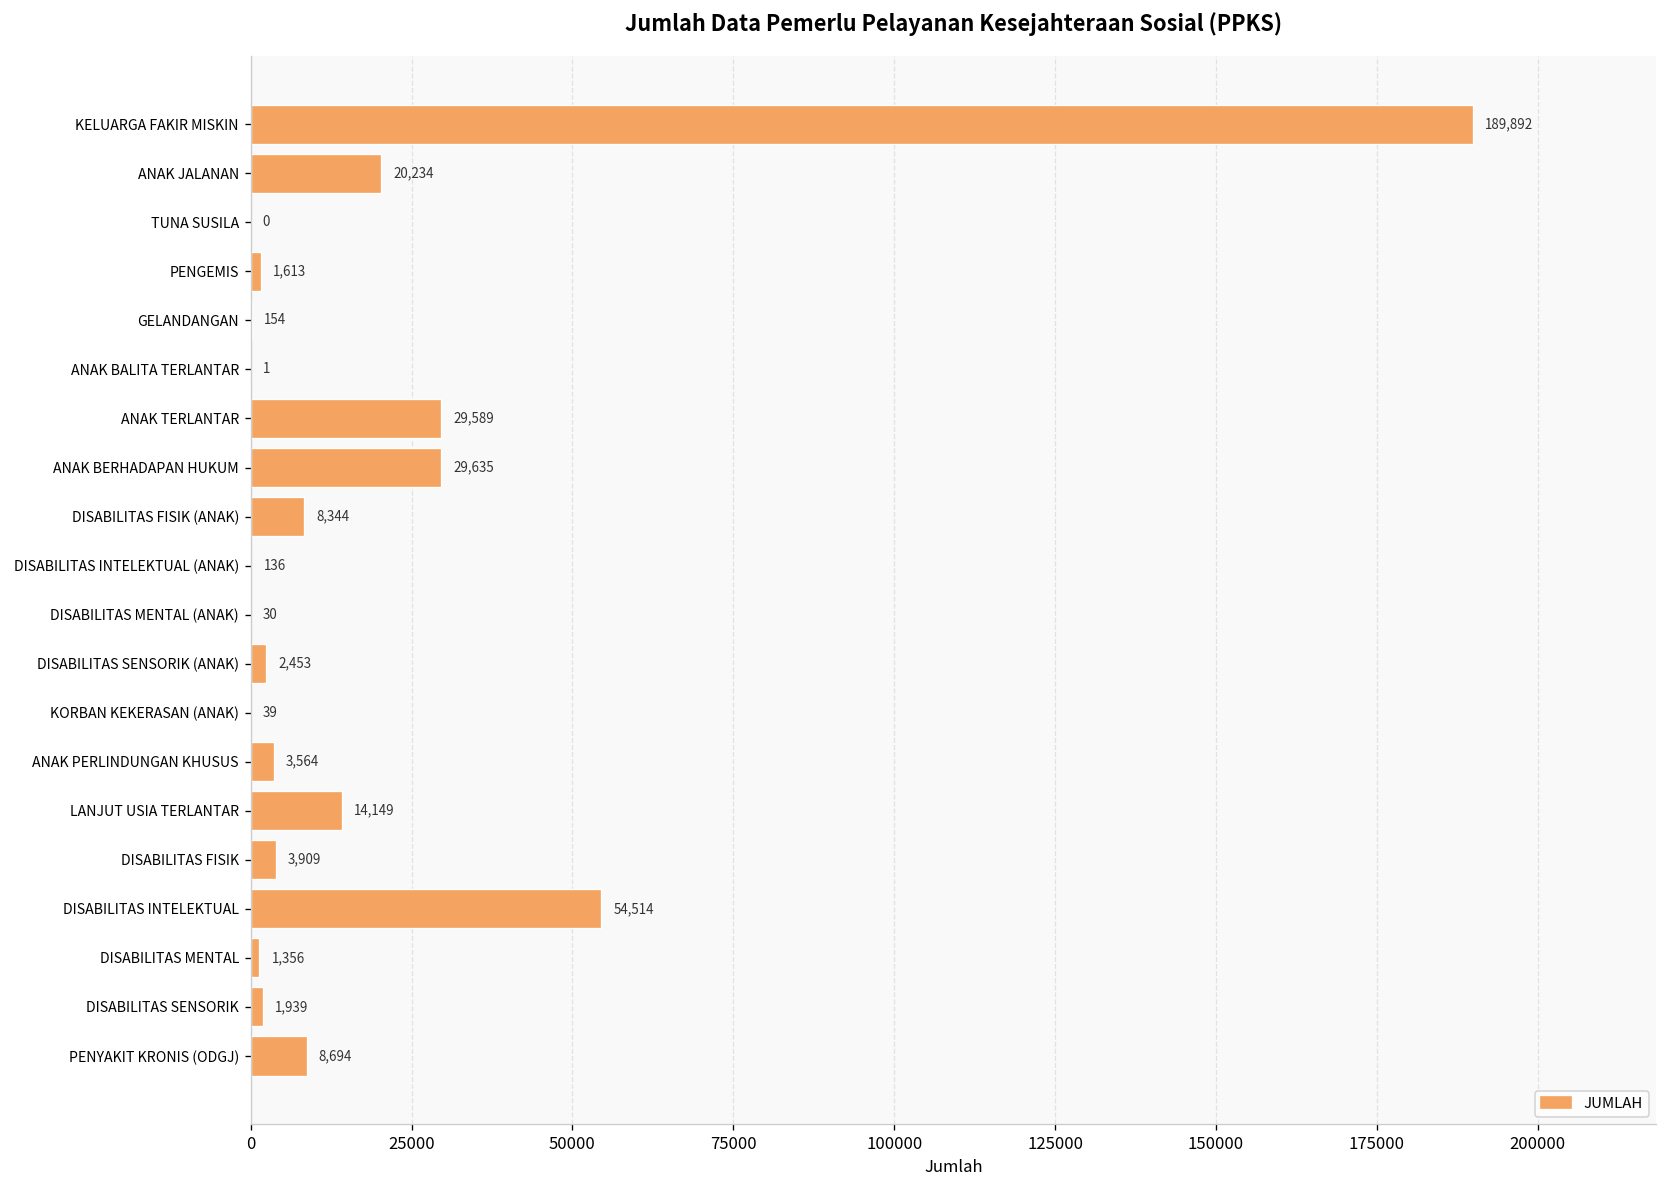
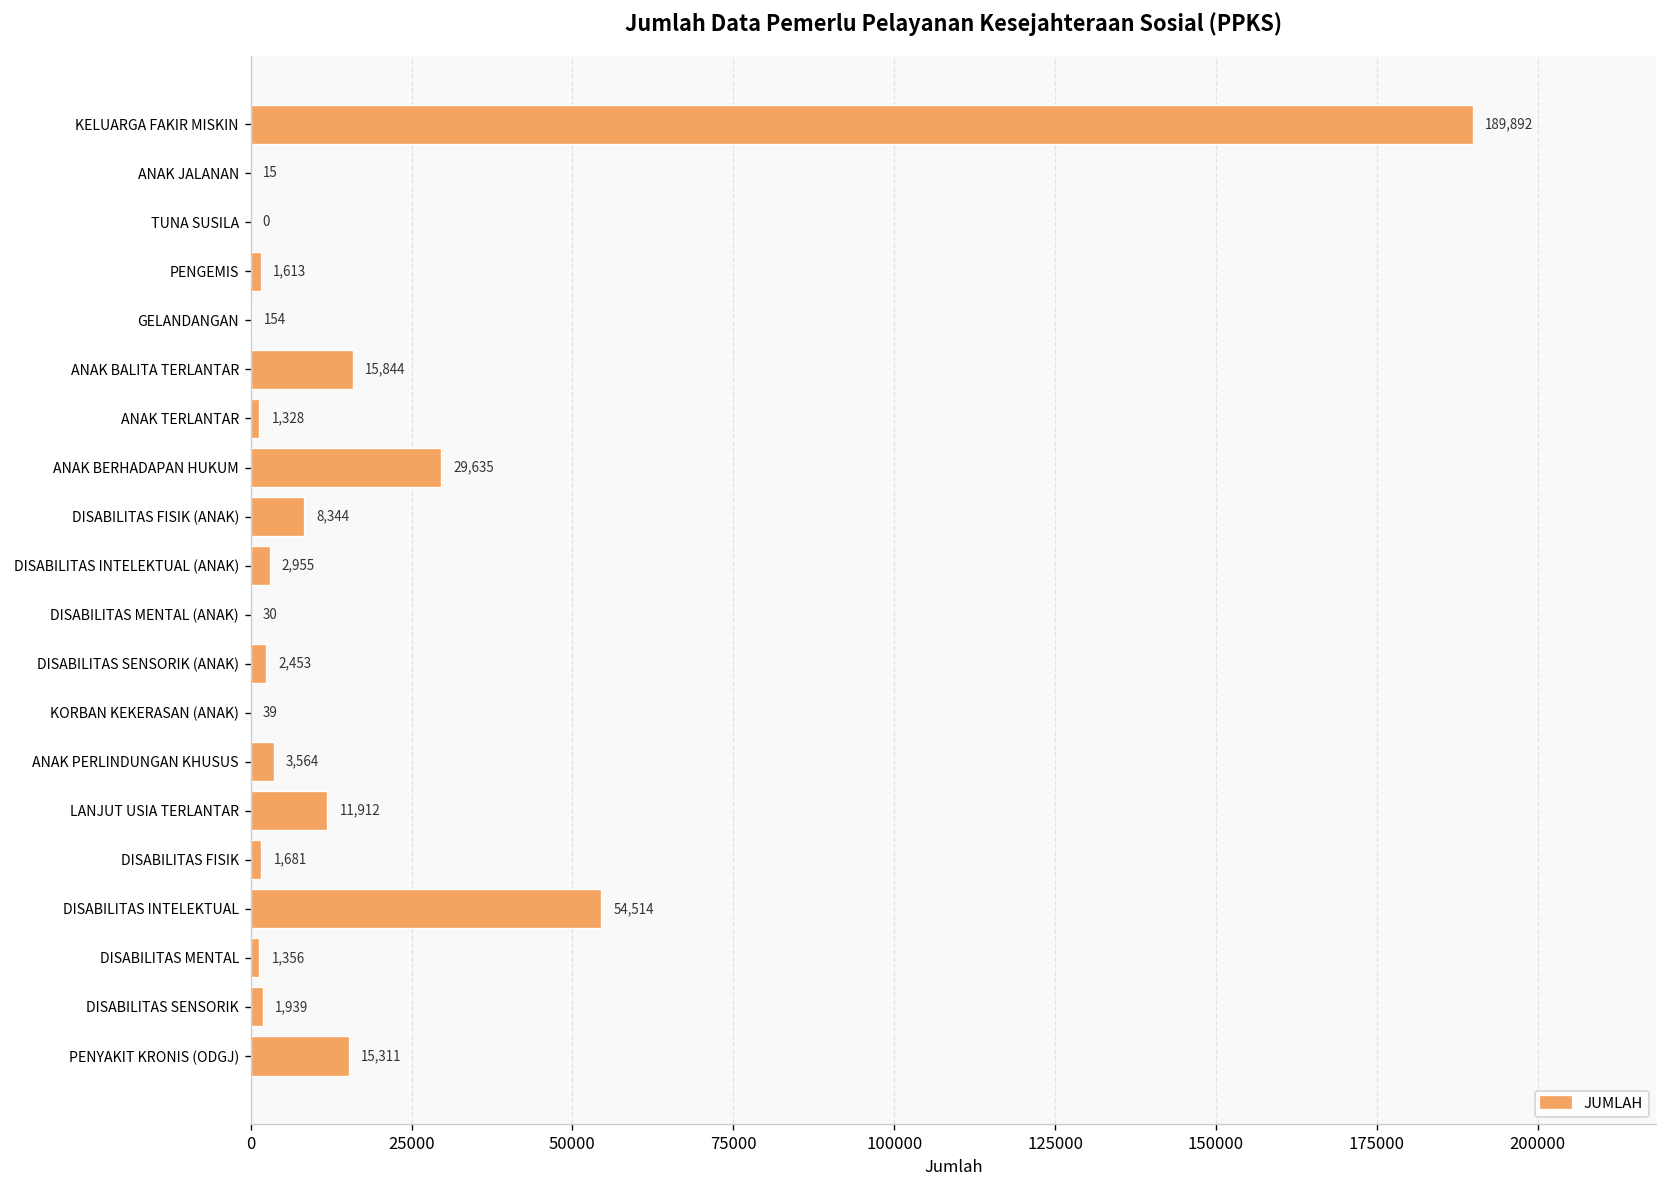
ANAK JALANAN: 20,234 -> 15
ANAK BALITA TERLANTAR: 1 -> 15,844
ANAK TERLANTAR: 29,589 -> 1,328
DISABILITAS INTELEKTUAL (ANAK): 136 -> 2,955
LANJUT USIA TERLANTAR: 14,149 -> 11,912
DISABILITAS FISIK: 3,909 -> 1,681
PENYAKIT KRONIS (ODGJ): 8,694 -> 15,311
